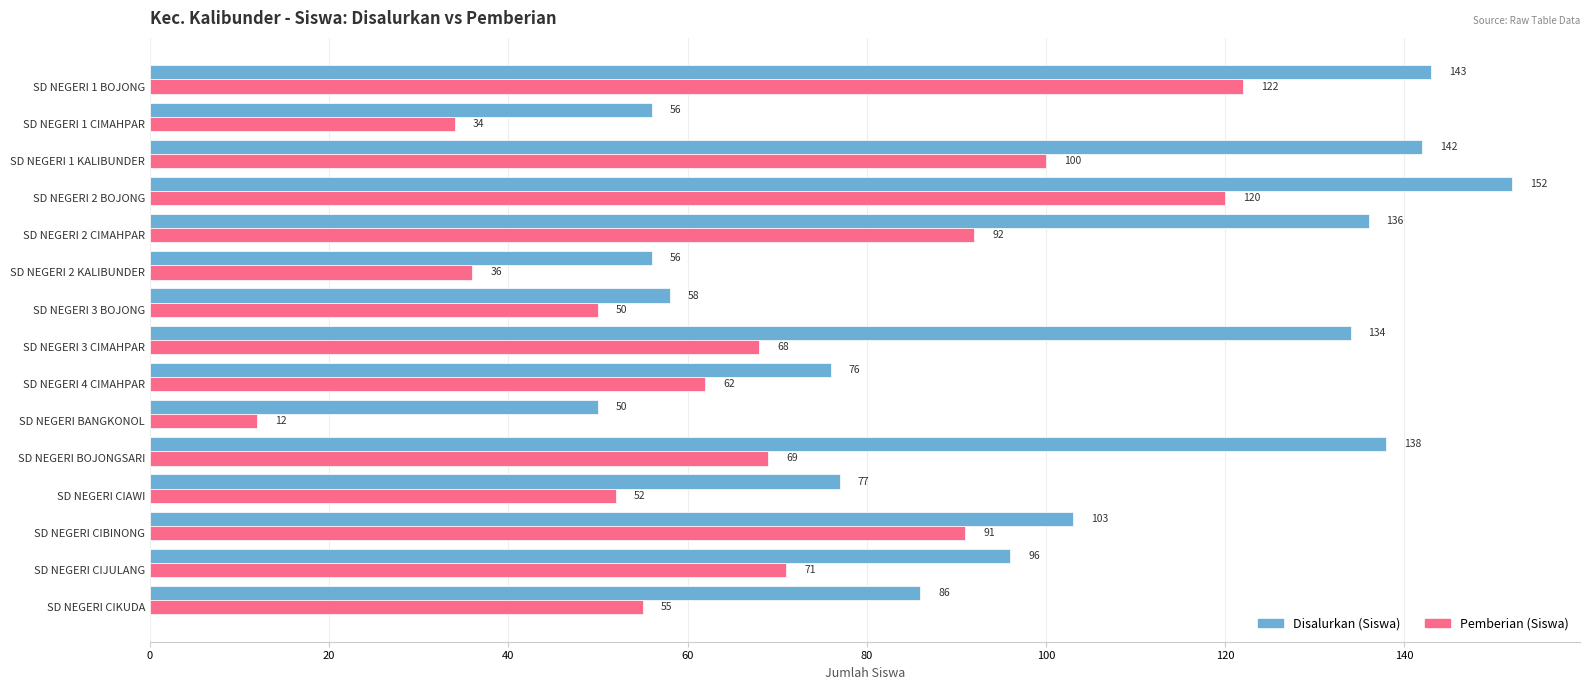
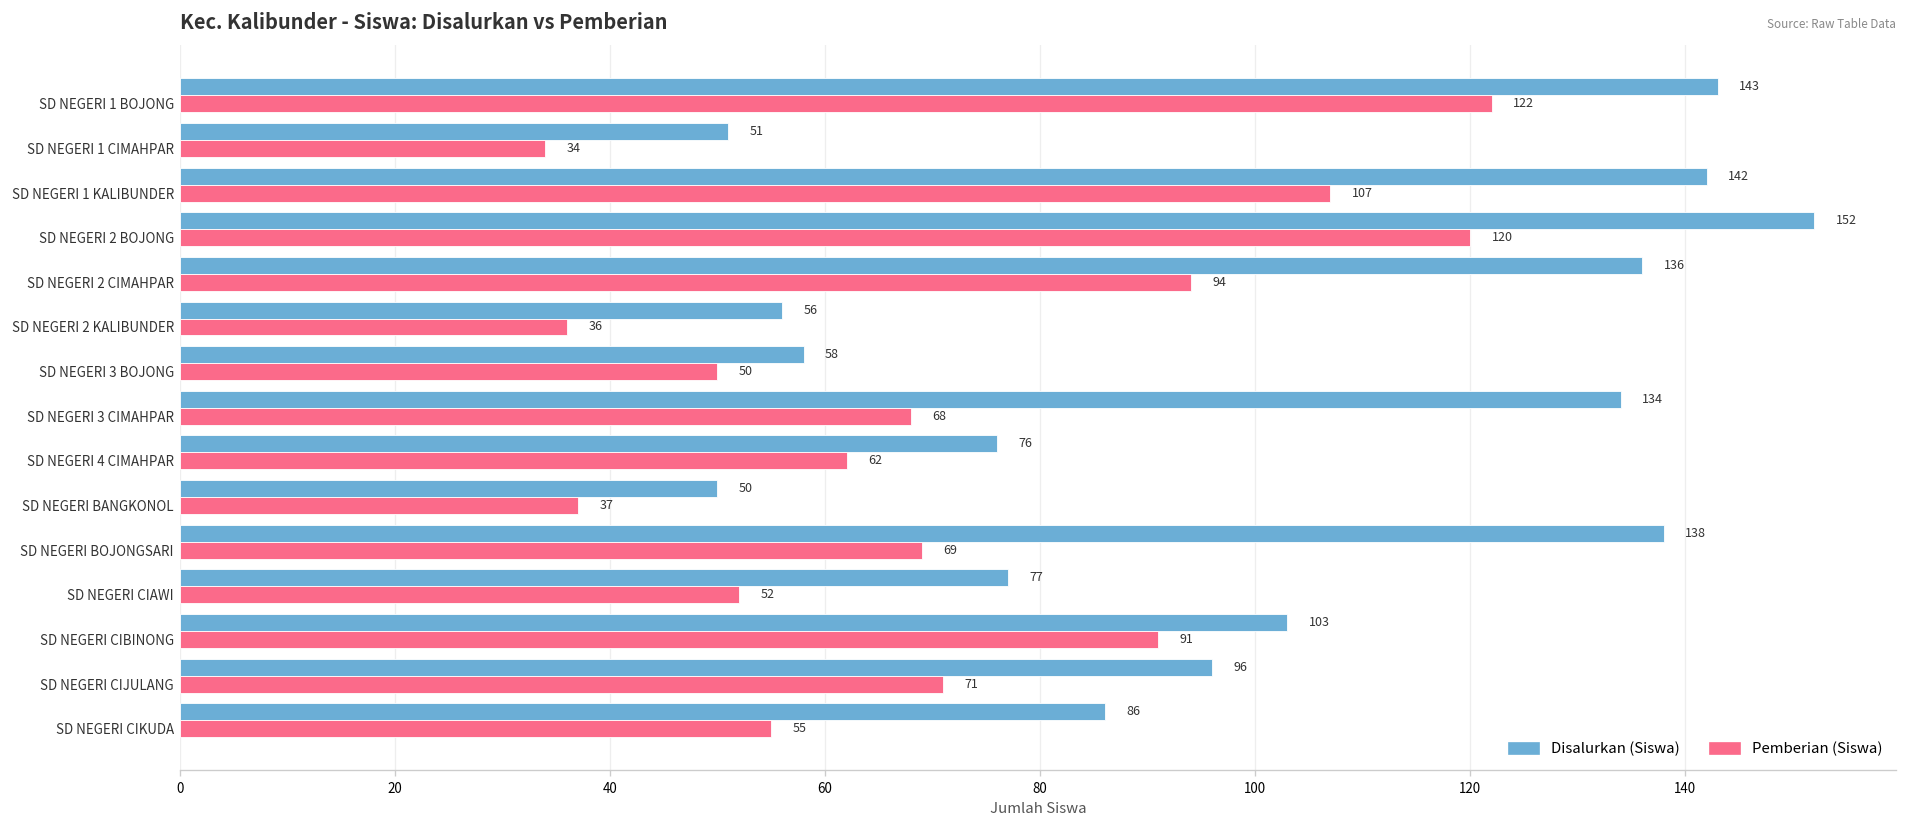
Disalurkan (Siswa), SD NEGERI 1 CIMAHPAR: 56 -> 51
Pemberian (Siswa), SD NEGERI 1 KALIBUNDER: 100 -> 107
Pemberian (Siswa), SD NEGERI 2 CIMAHPAR: 92 -> 94
Pemberian (Siswa), SD NEGERI BANGKONOL: 12 -> 37
